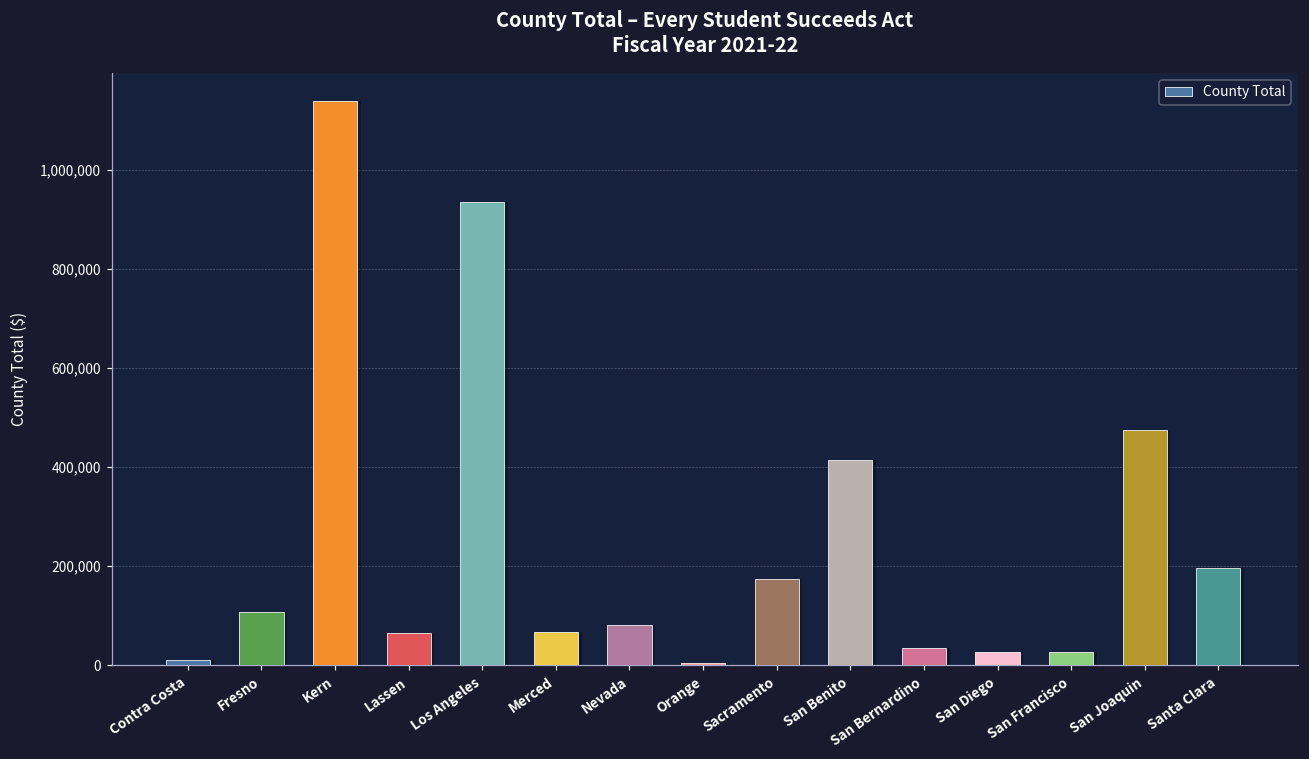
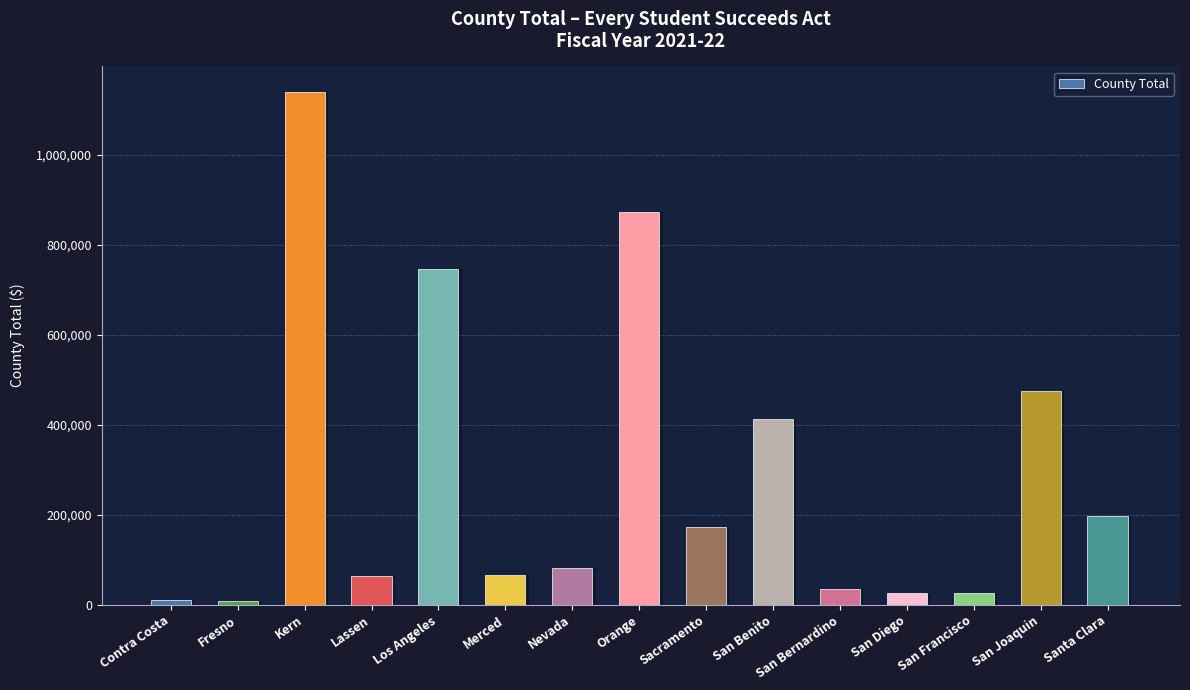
Fresno: 110,000 -> 10,000
Los Angeles: 940,000 -> 750,000
Orange: 0 -> 870,000
